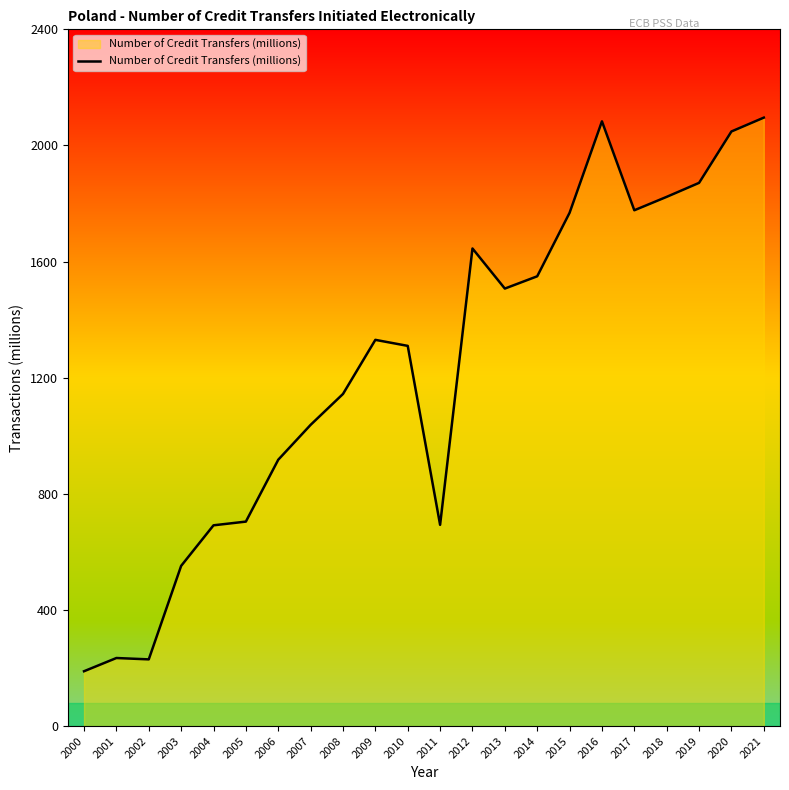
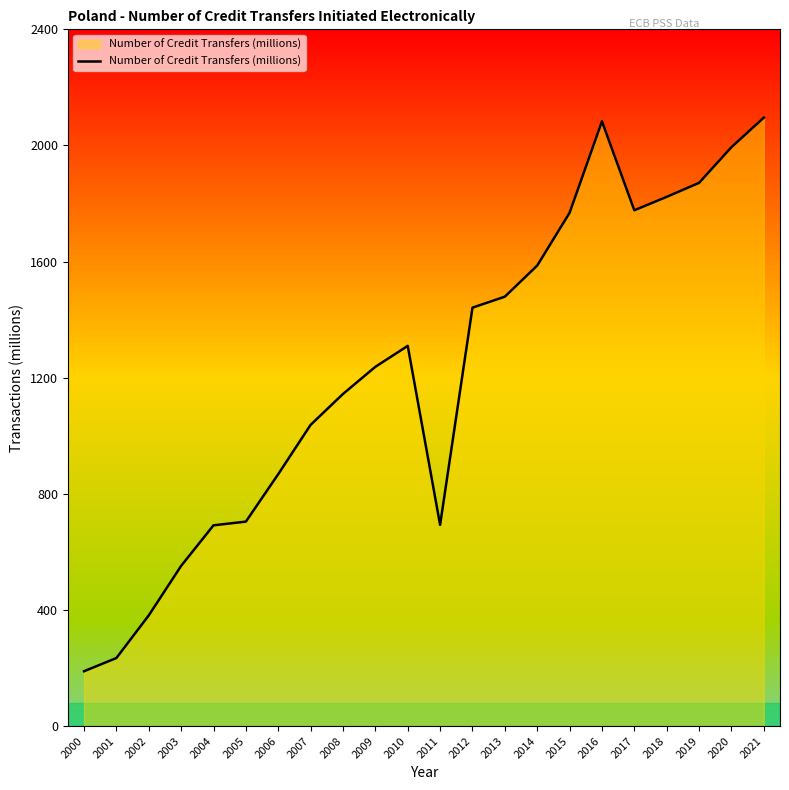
2002: 230 -> 380
2006: 920 -> 870
2009: 1330 -> 1240
2012: 1650 -> 1440
2013: 1510 -> 1480
2014: 1550 -> 1590
2020: 2050 -> 1990
